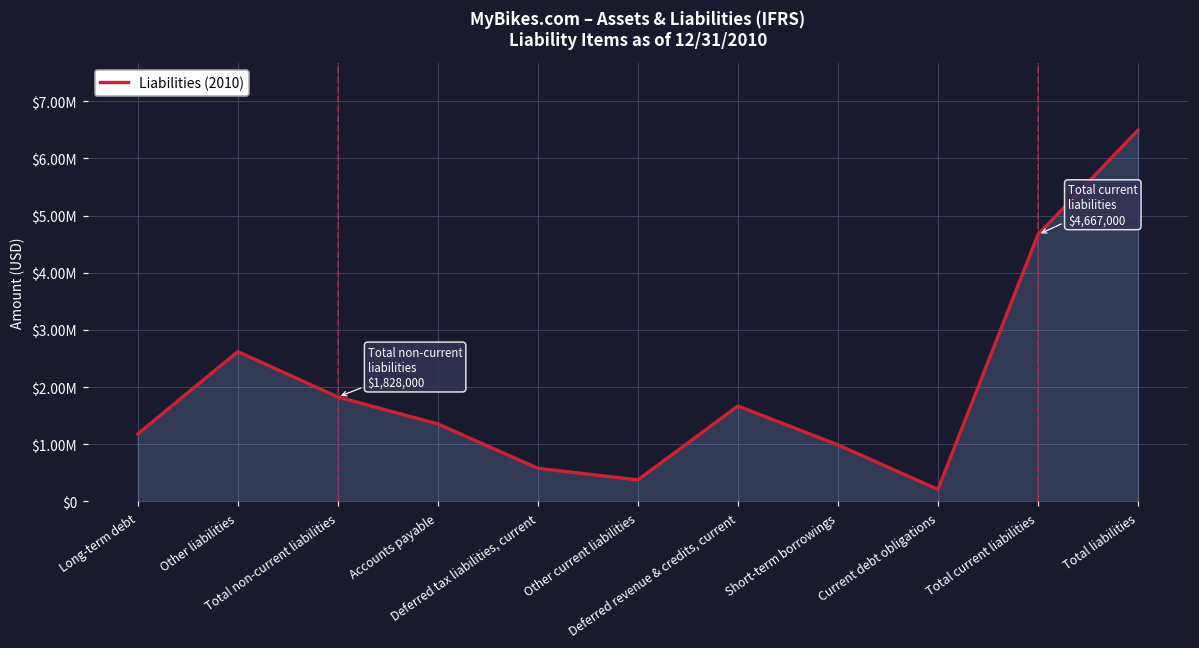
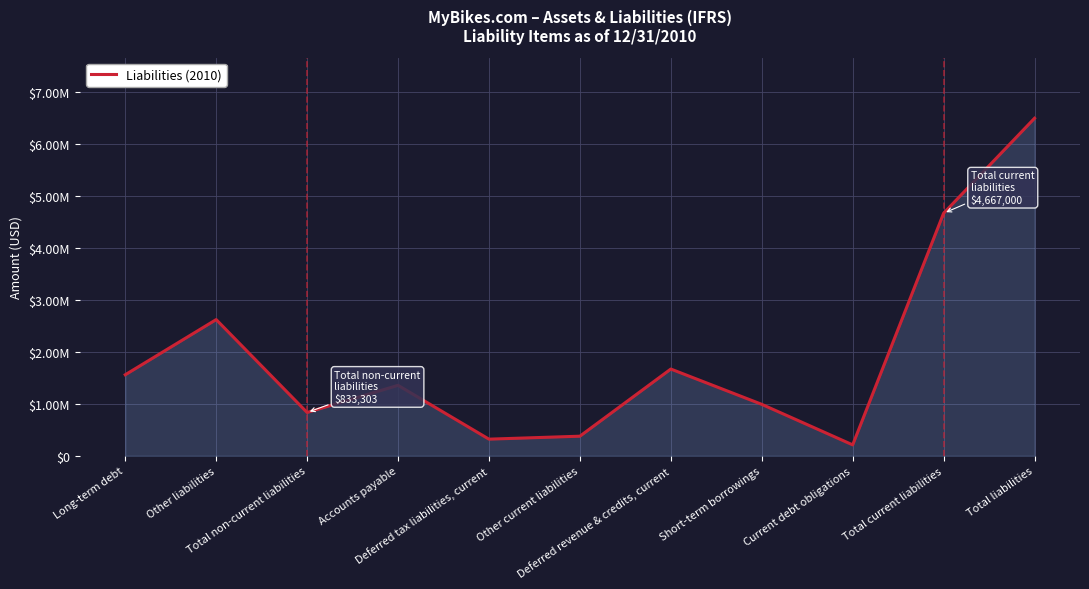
Long-term debt: $1200000 -> $1600000
Total non-current liabilities: $1,828,000 -> $833,303
Deferred tax liabilities, current: $600000 -> $300000
